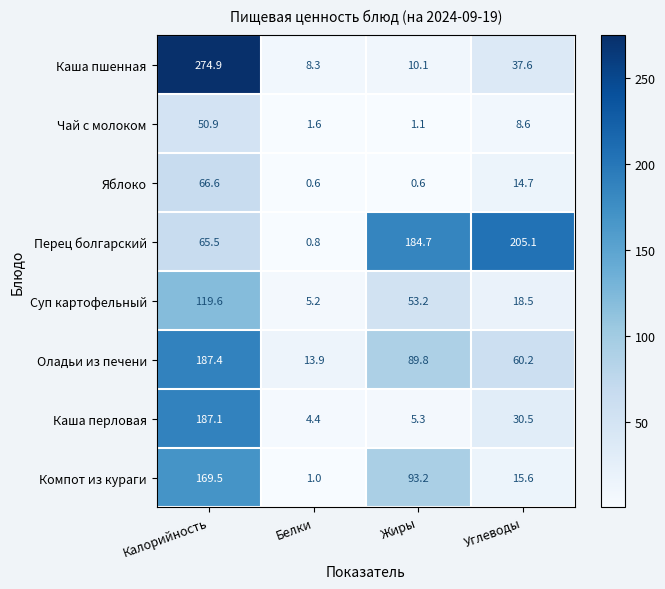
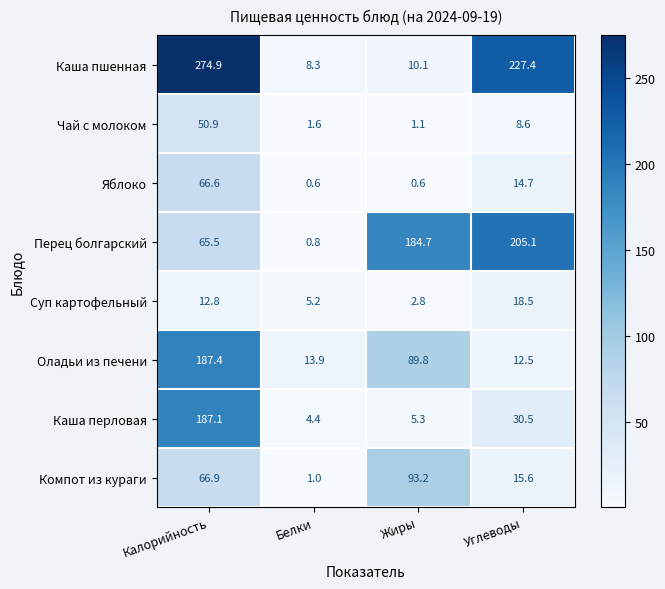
Каша пшенная, Углеводы: 37.6 -> 227.4
Суп картофельный, Калорийность: 119.6 -> 12.8
Суп картофельный, Жиры: 53.2 -> 2.8
Оладьи из печени, Углеводы: 60.2 -> 12.5
Компот из кураги, Калорийность: 169.5 -> 66.9
